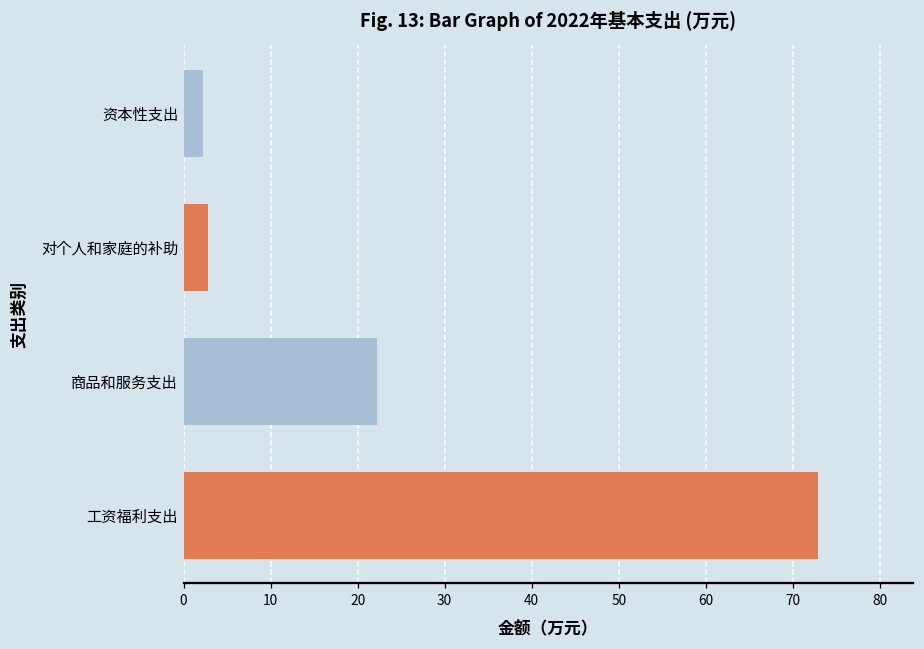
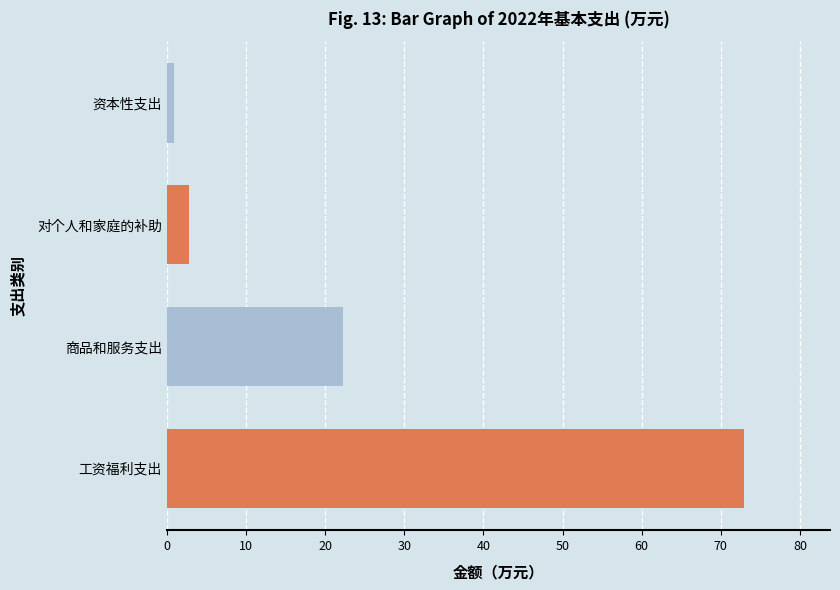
资本性支出: 2 -> 1
